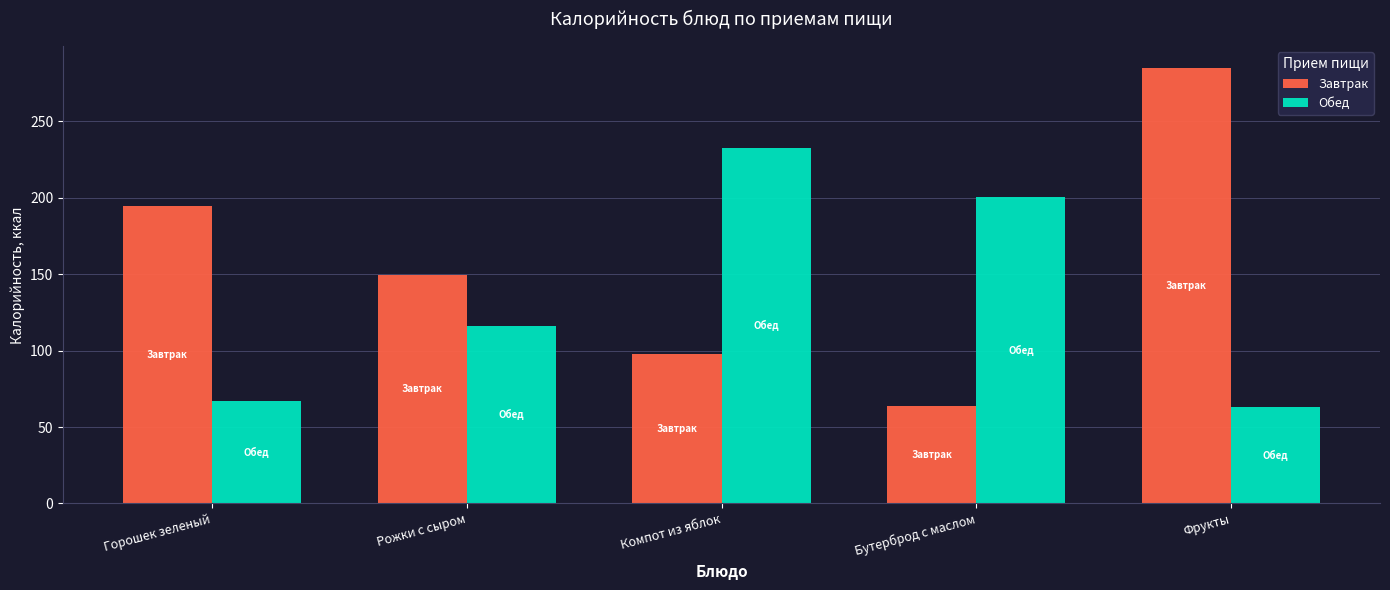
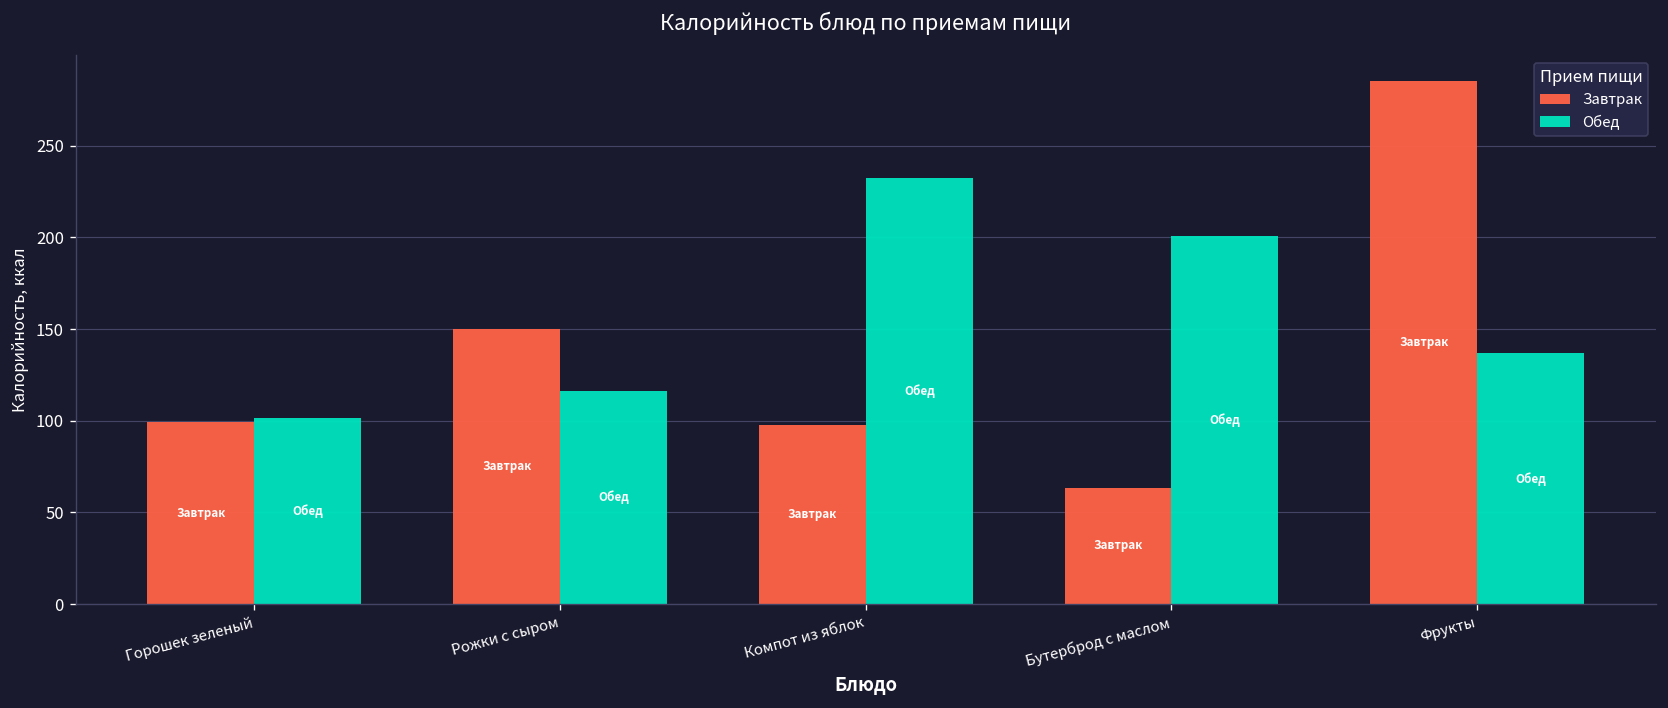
Завтрак, Горошек зеленый: 195 -> 99
Обед, Горошек зеленый: 67 -> 101
Обед, Фрукты: 63 -> 137
